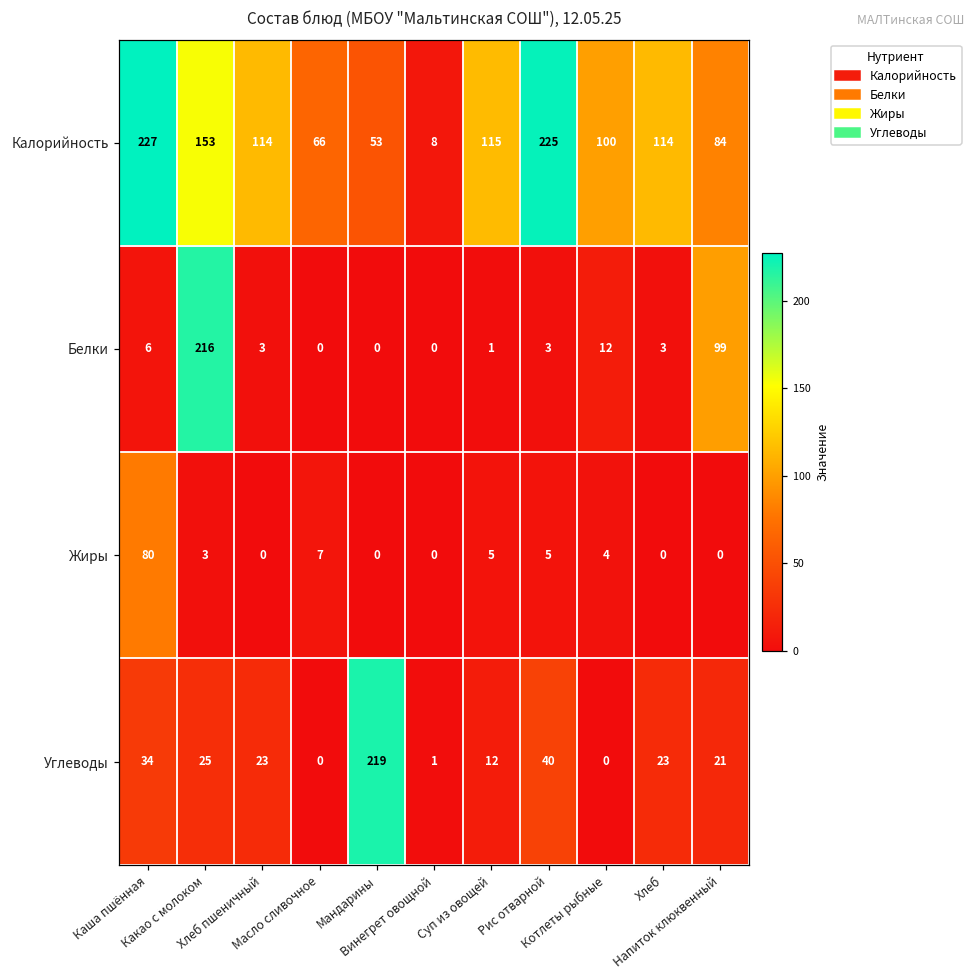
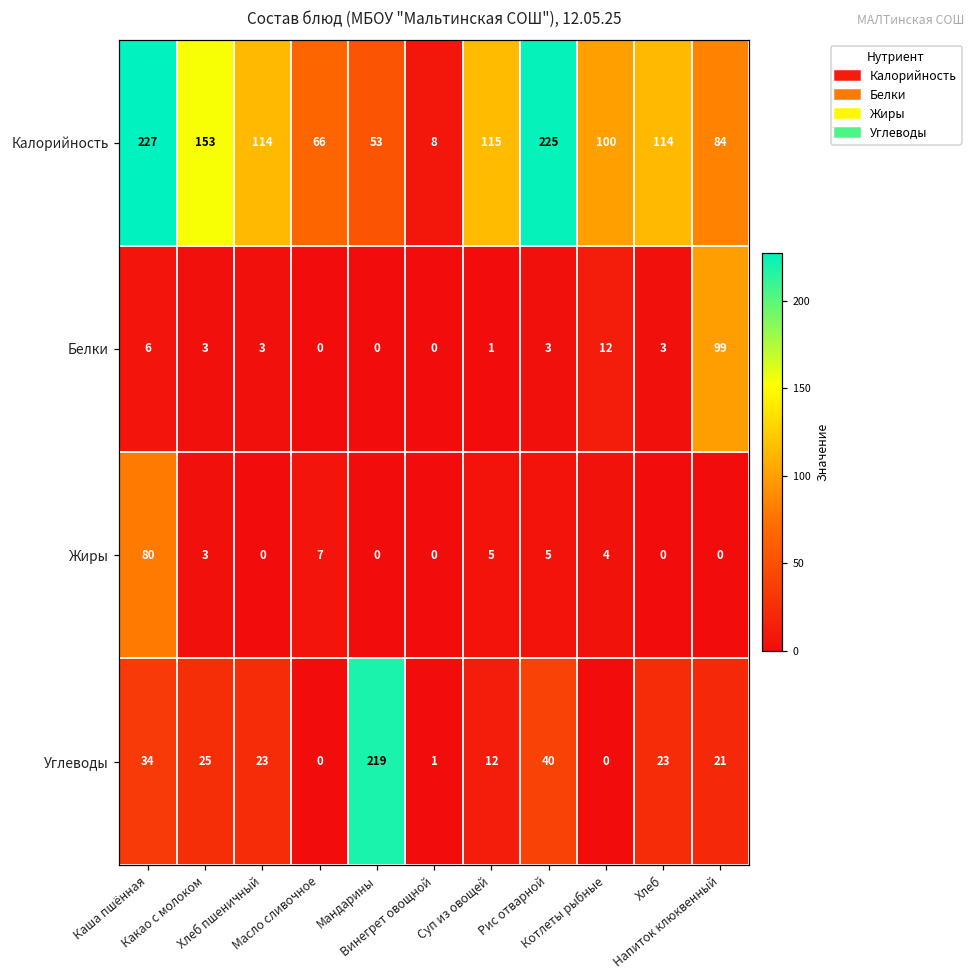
Белки, Какао с молоком: 216 -> 3
